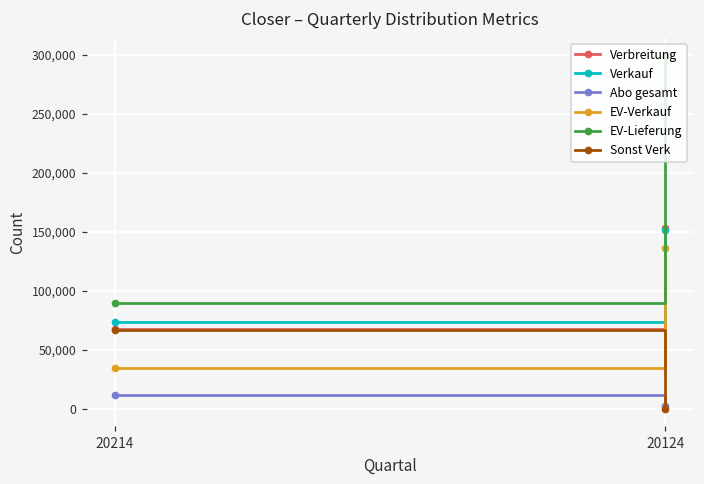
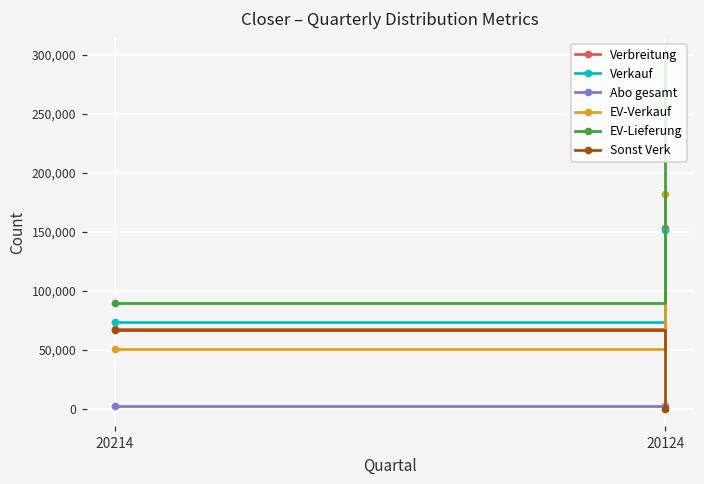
Abo gesamt, 20214: 12,000 -> 3,000
EV-Verkauf, 20214: 34,000 -> 51,000
EV-Verkauf, 20124: 137,000 -> 182,000
